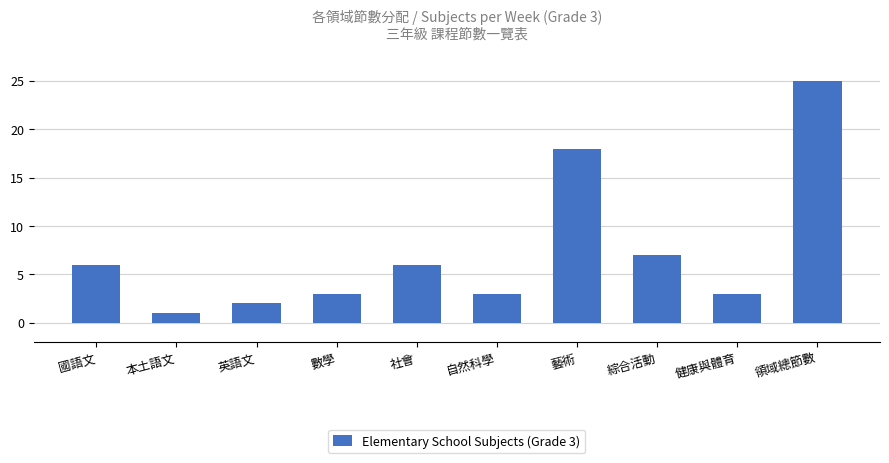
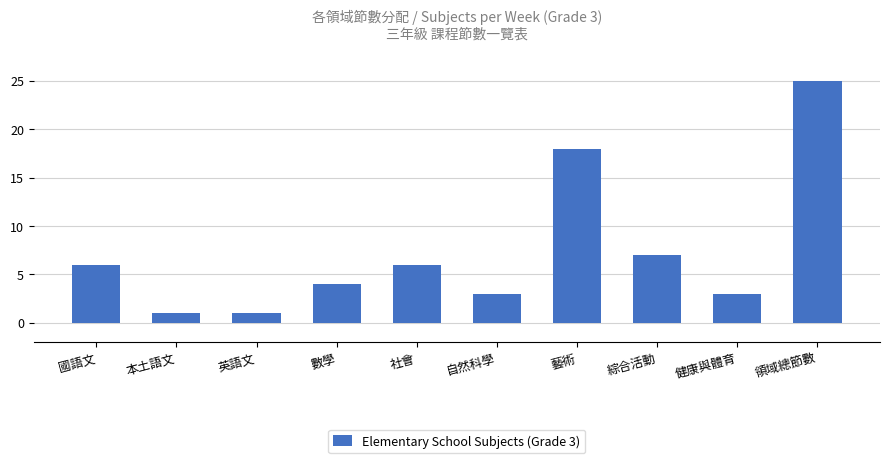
英語文: 2 -> 1
數學: 3 -> 4
